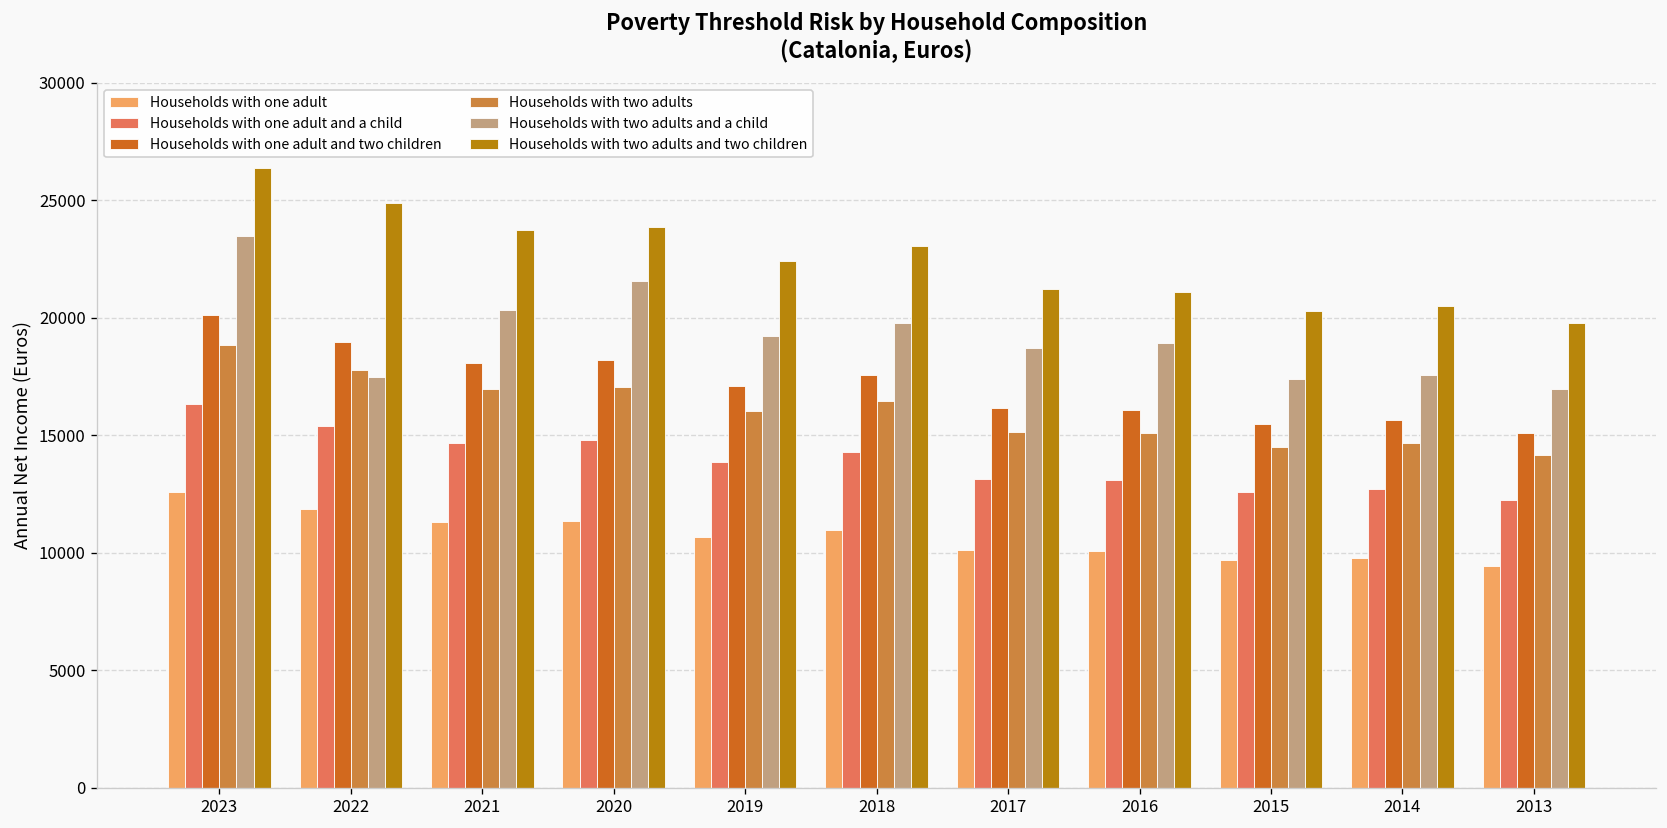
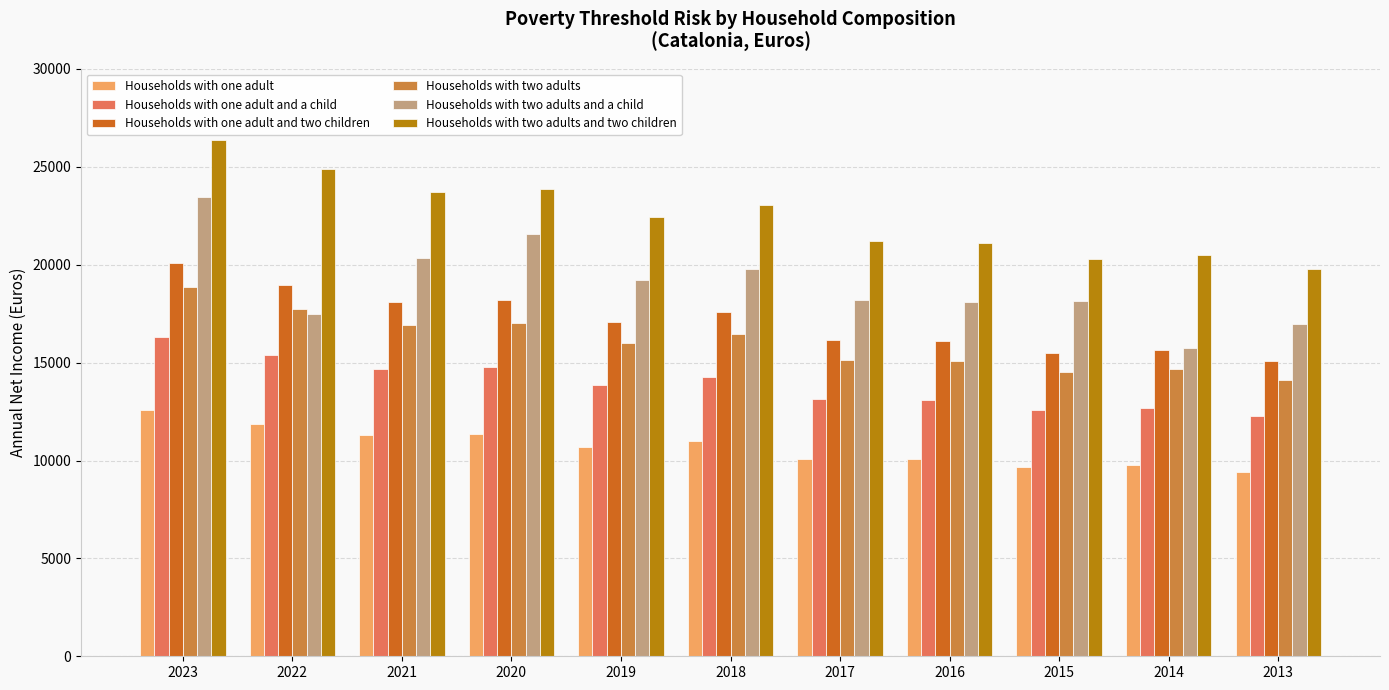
Households with two adults and a child, 2017: 18700 -> 18200
Households with two adults and a child, 2016: 18900 -> 18100
Households with two adults and a child, 2015: 17400 -> 18100
Households with two adults and a child, 2014: 17600 -> 15700
